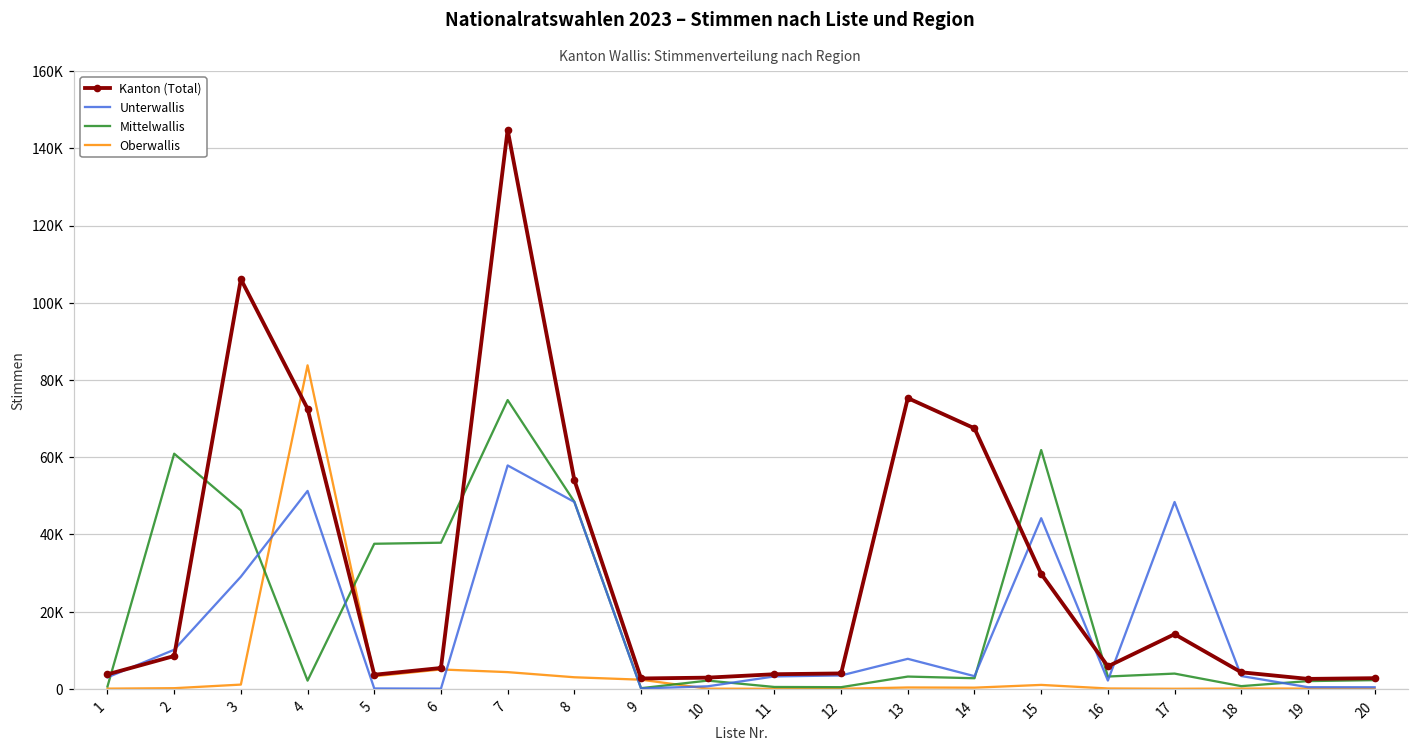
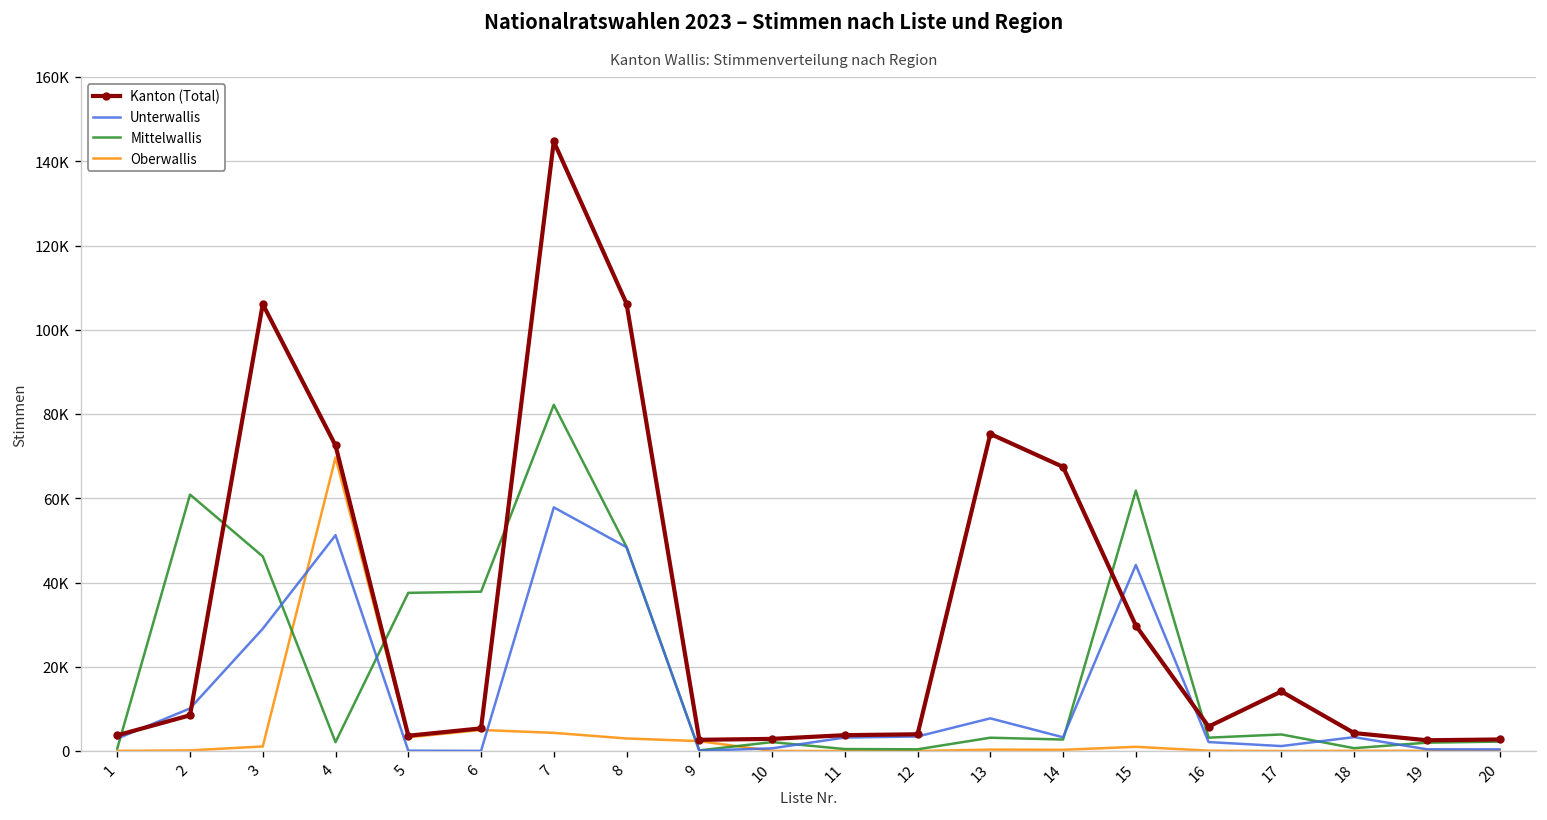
Oberwallis, 4: 84000 -> 70000
Mittelwallis, 7: 75000 -> 82000
Kanton (Total), 8: 54000 -> 106000
Unterwallis, 17: 48000 -> 1000
